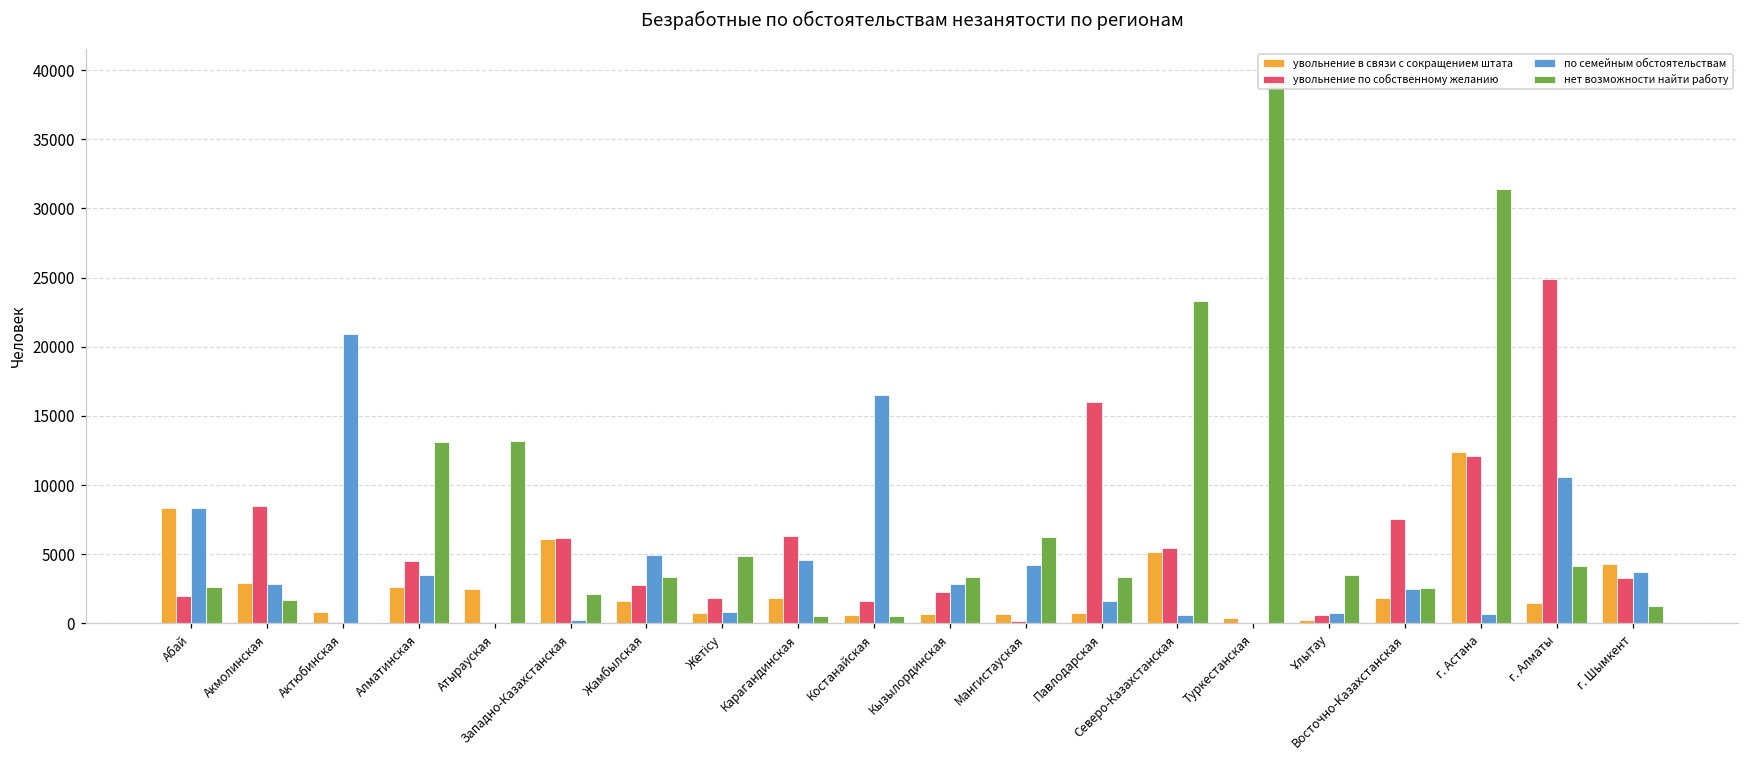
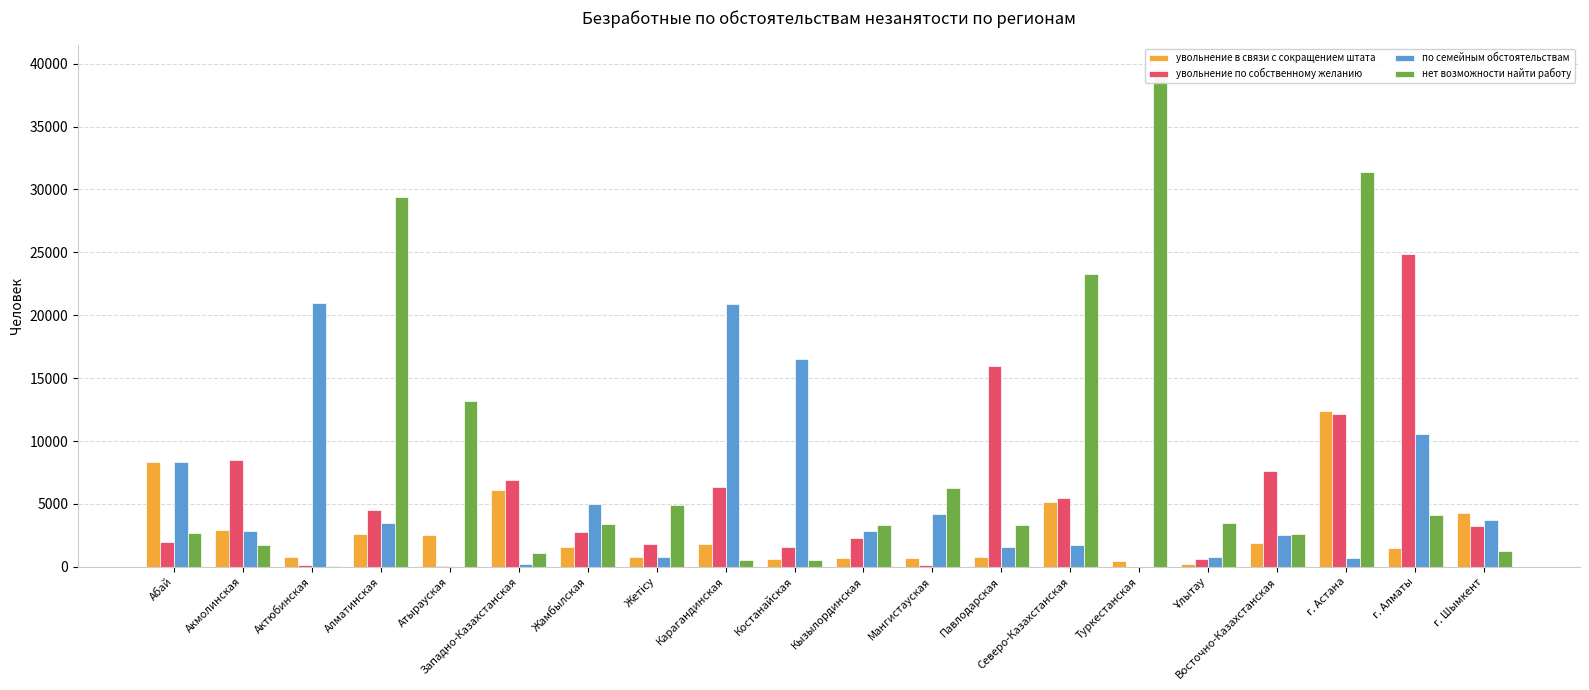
нет возможности найти работу, Алматинская: 13100 -> 29400
увольнение по собственному желанию, Западно-Казахстанская: 6200 -> 6900
нет возможности найти работу, Западно-Казахстанская: 2200 -> 1100
по семейным обстоятельствам, Карагандинская: 4600 -> 20900
по семейным обстоятельствам, Северо-Казахстанская: 600 -> 1700
